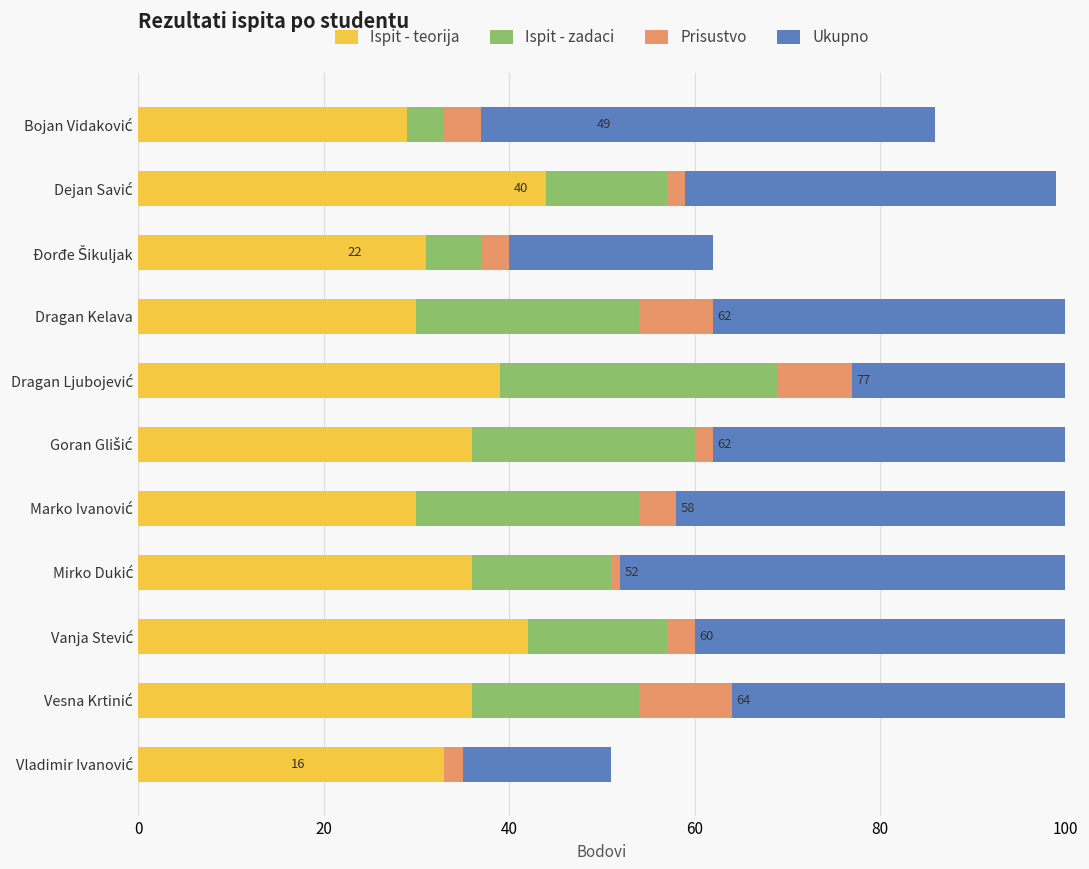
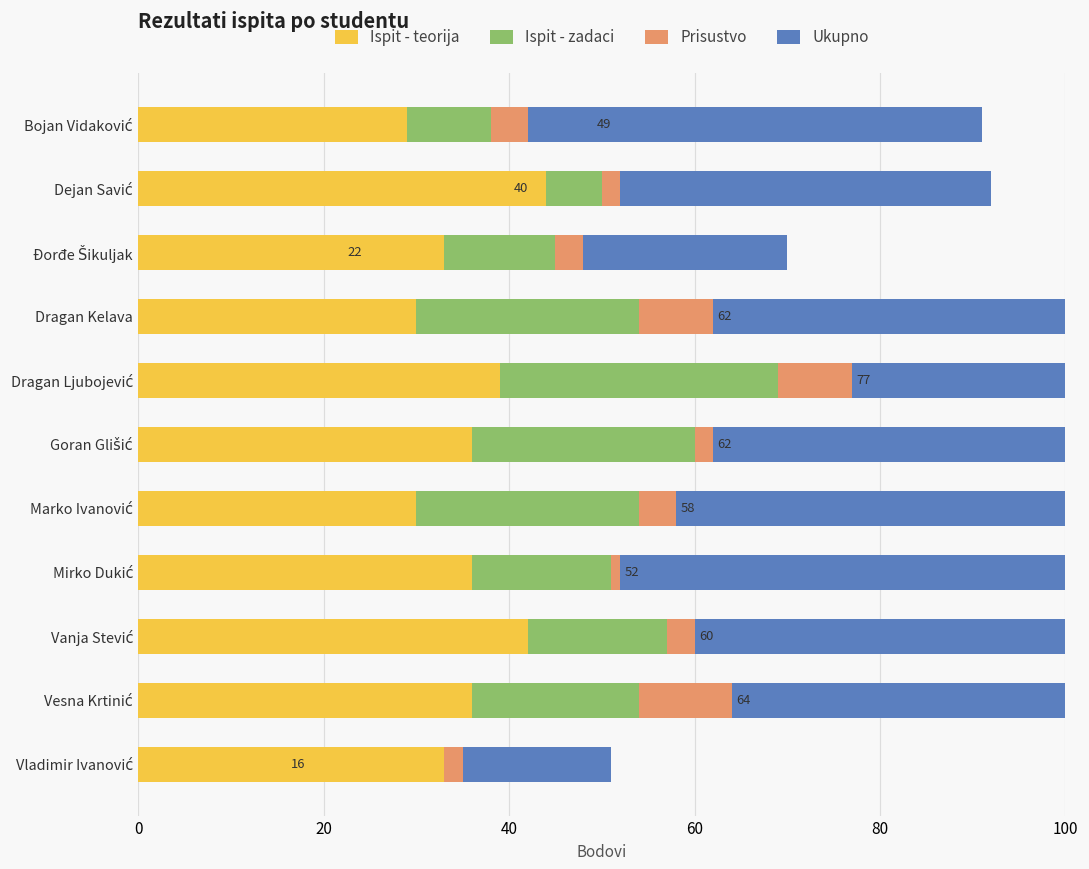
Ispit - zadaci, Bojan Vidaković: 4 -> 9
Ispit - zadaci, Dejan Savić: 13 -> 6
Ispit - teorija, Đorđe Šikuljak: 31 -> 33
Ispit - zadaci, Đorđe Šikuljak: 6 -> 12
